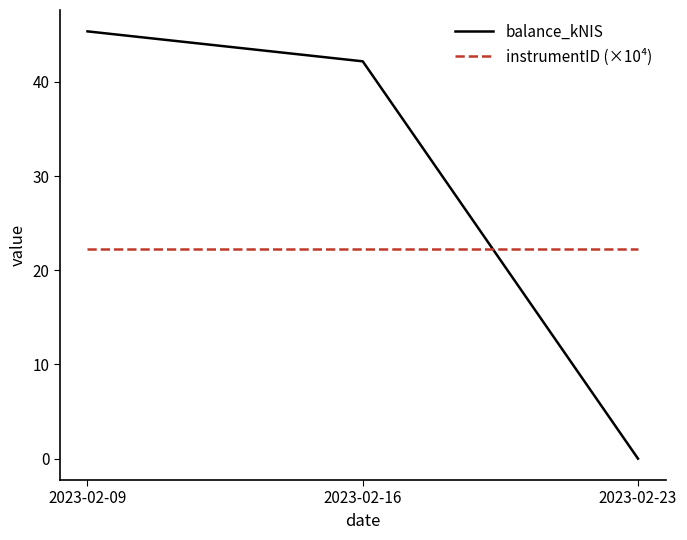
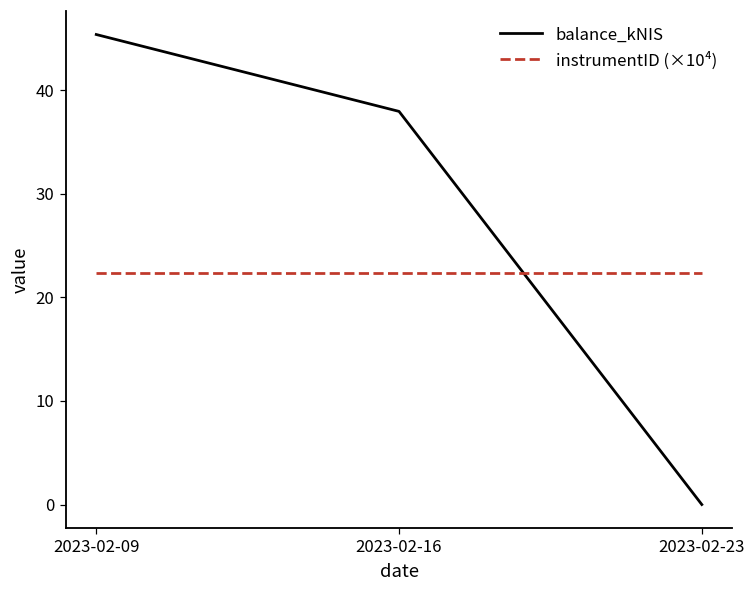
balance_kNIS, 2023-02-16: 42 -> 38
